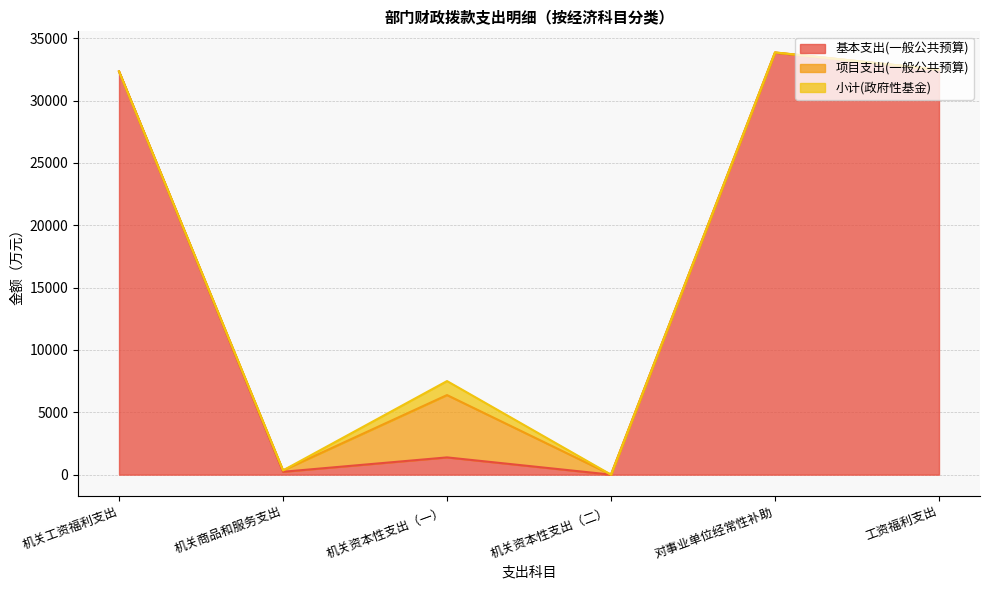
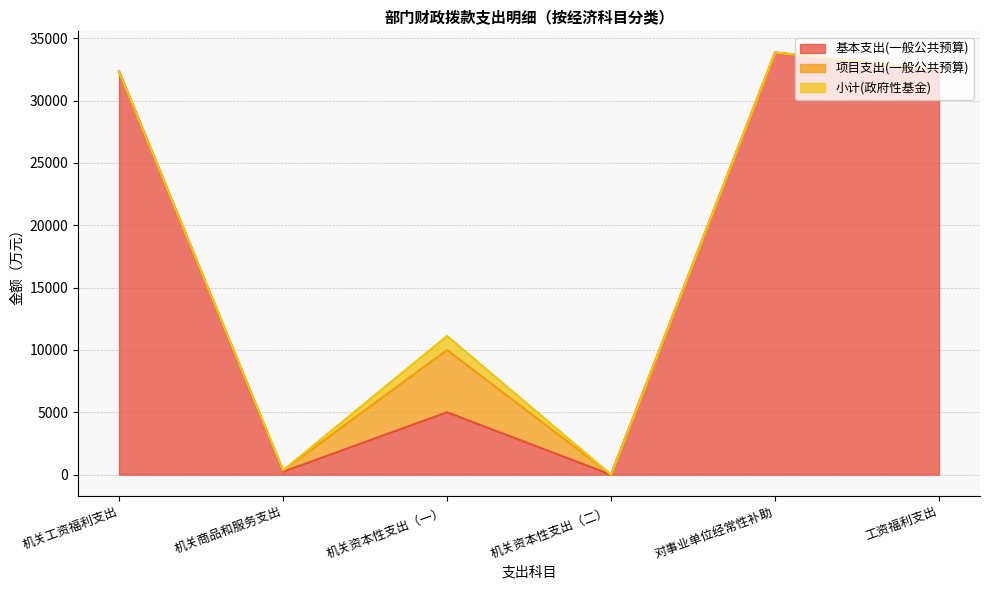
基本支出(一般公共预算), 机关资本性支出（一）: 1400 -> 5000
